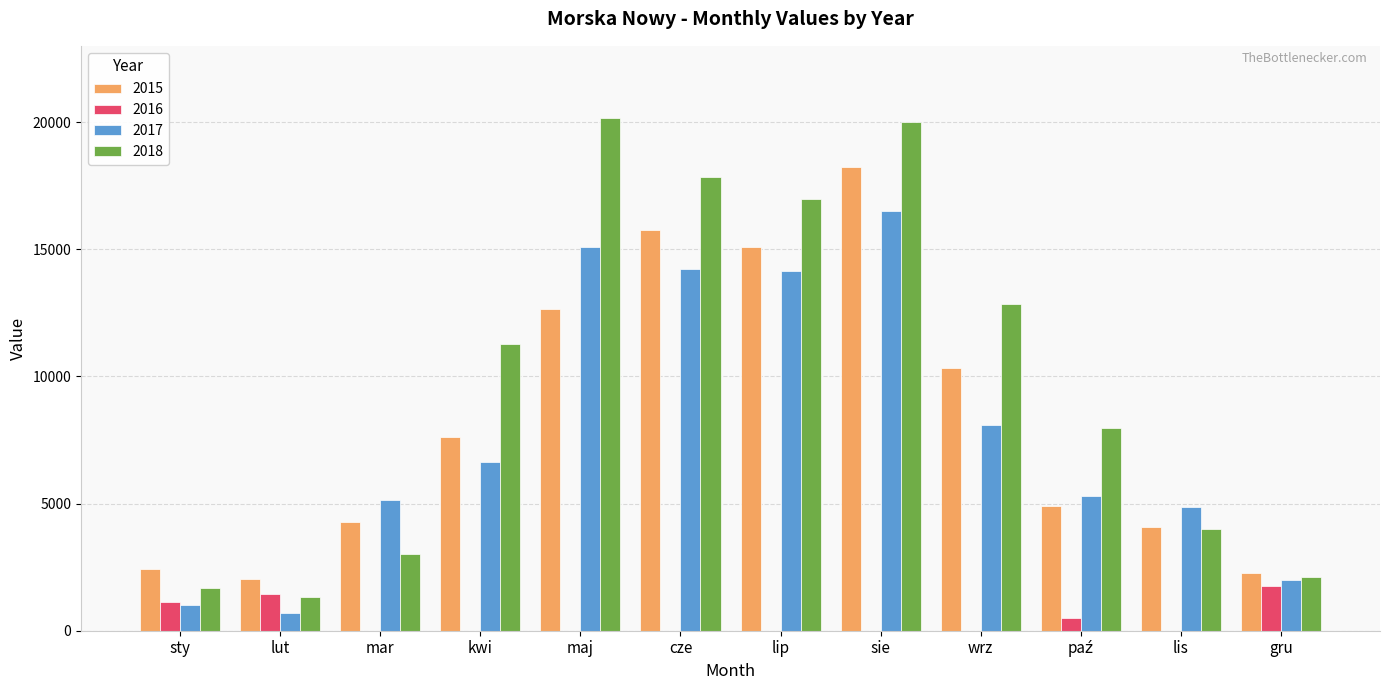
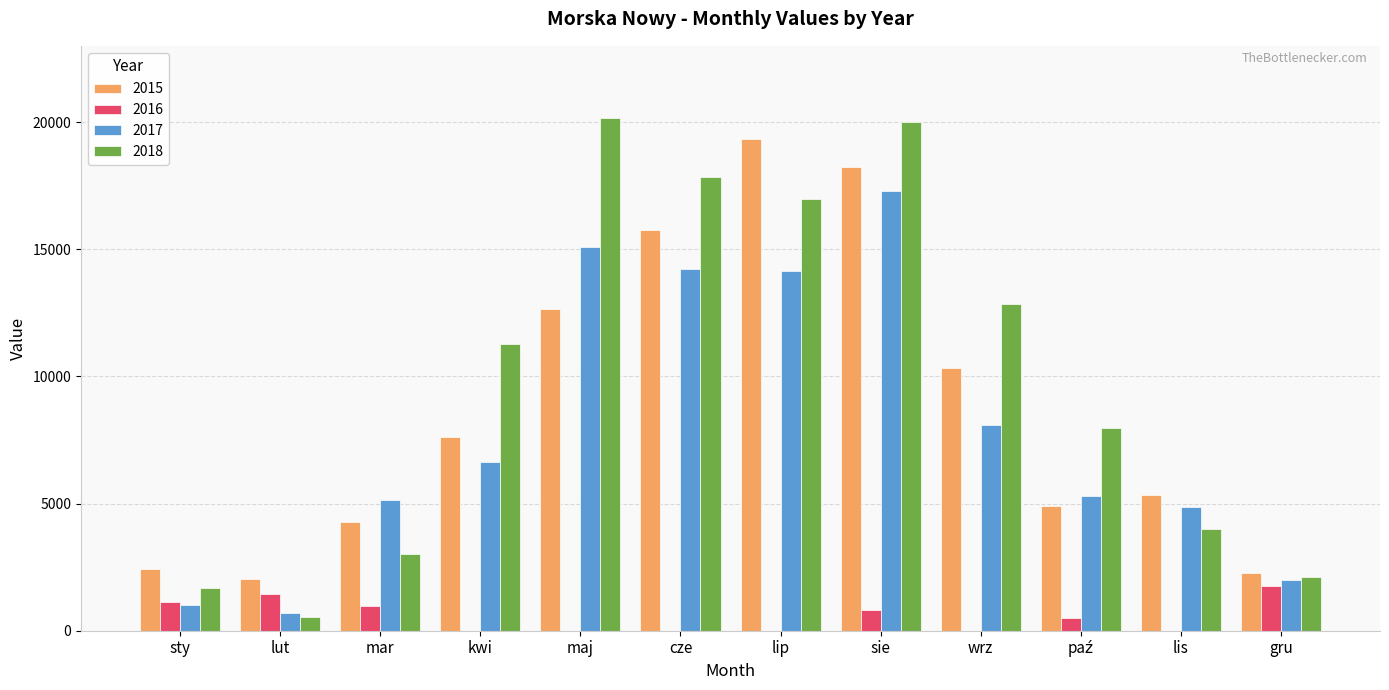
2018, lut: 1300 -> 500
2016, mar: 0 -> 1000
2015, lip: 15100 -> 19300
2016, sie: 0 -> 800
2017, sie: 16500 -> 17300
2015, lis: 4100 -> 5400
